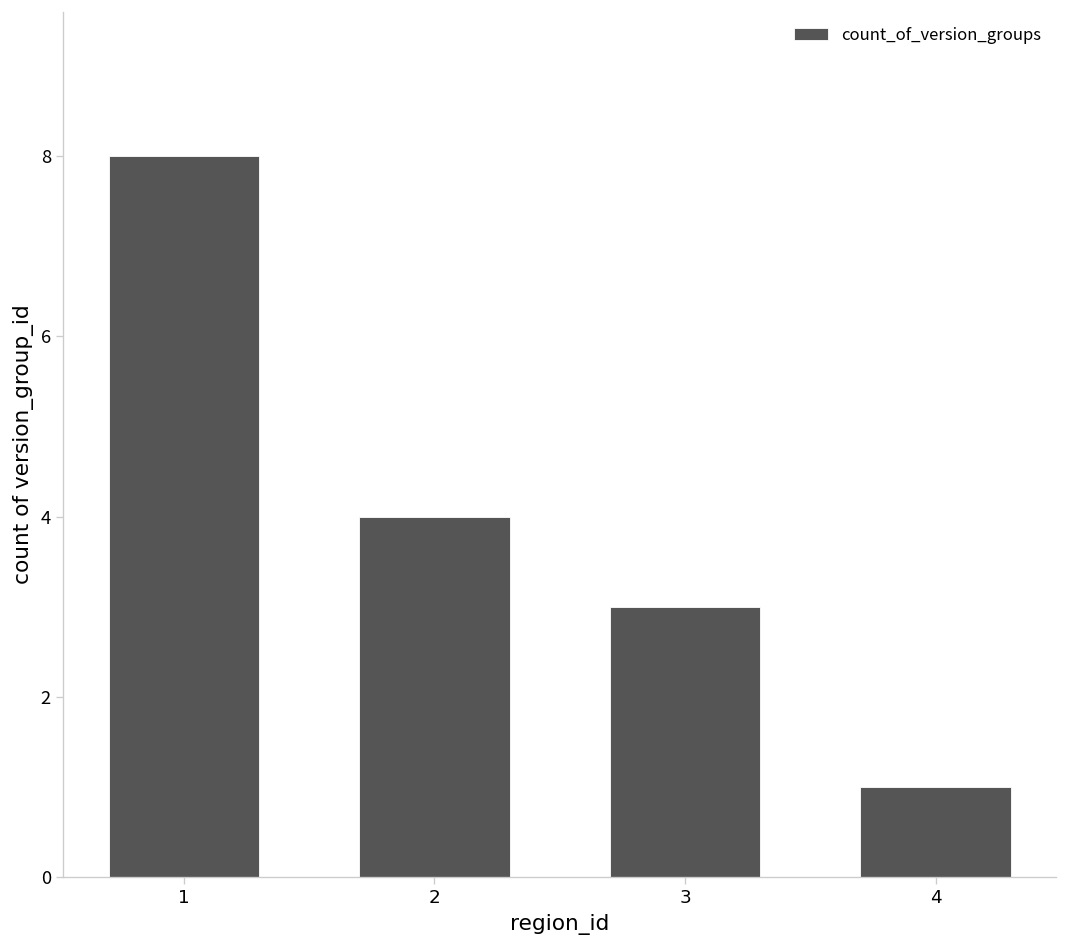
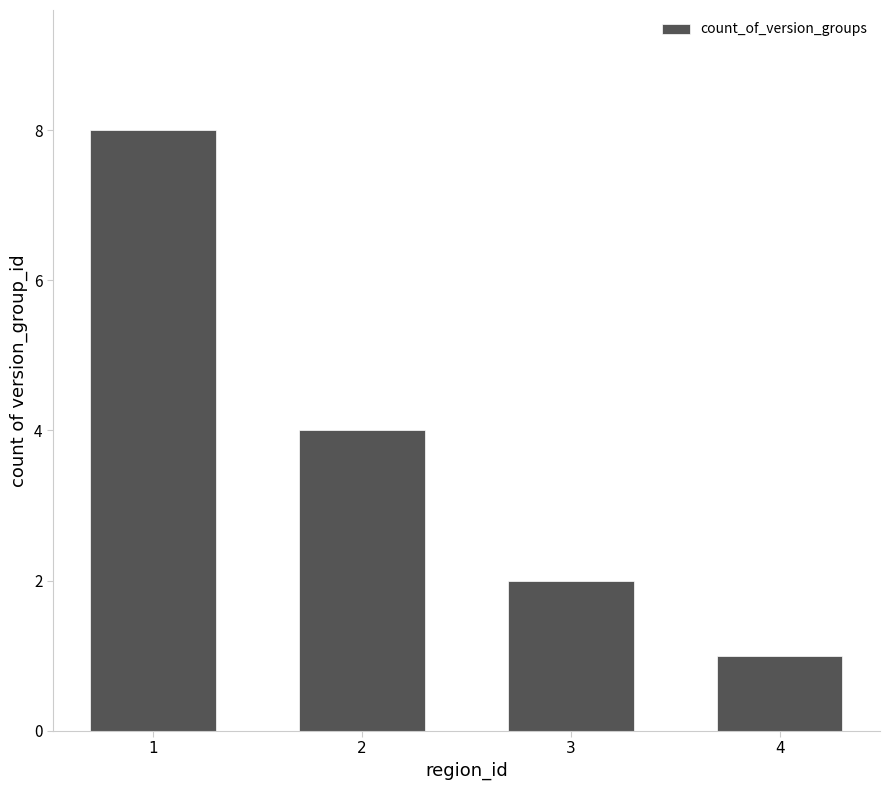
3: 3 -> 2
